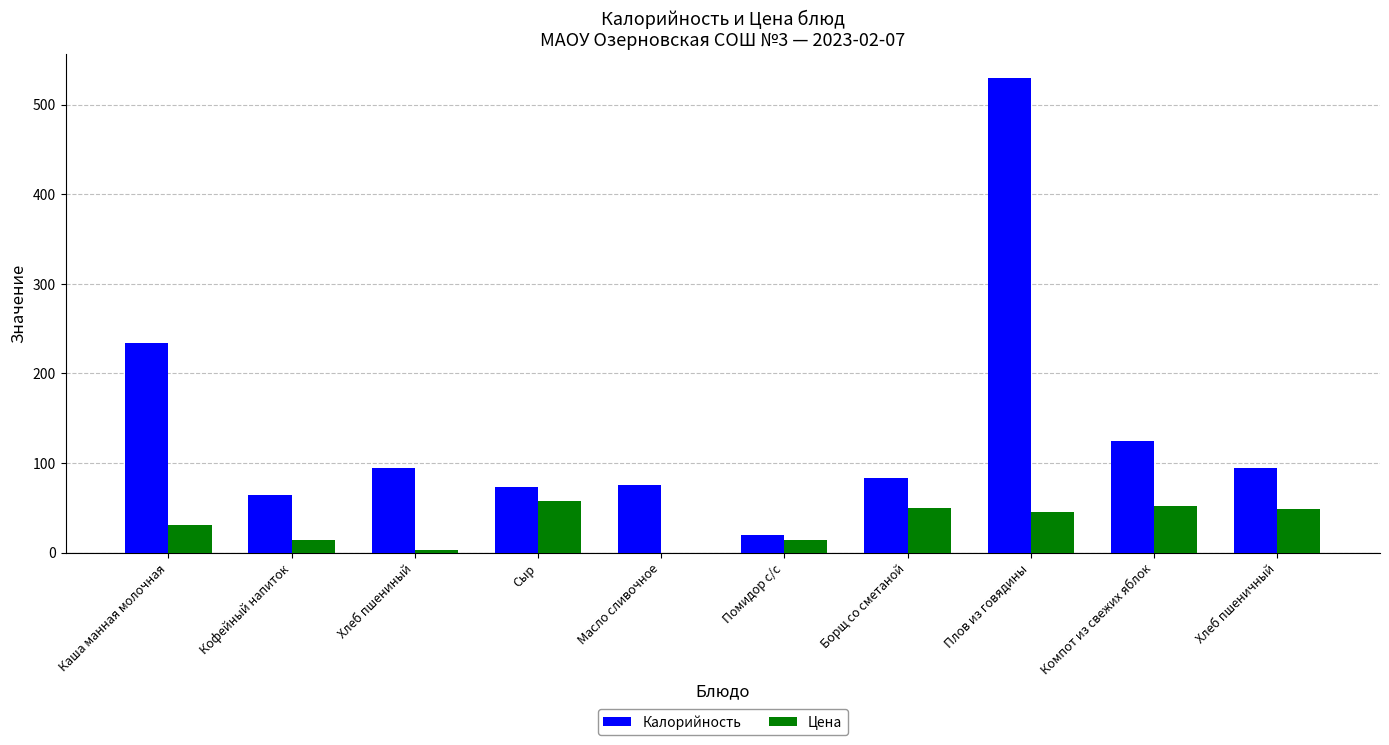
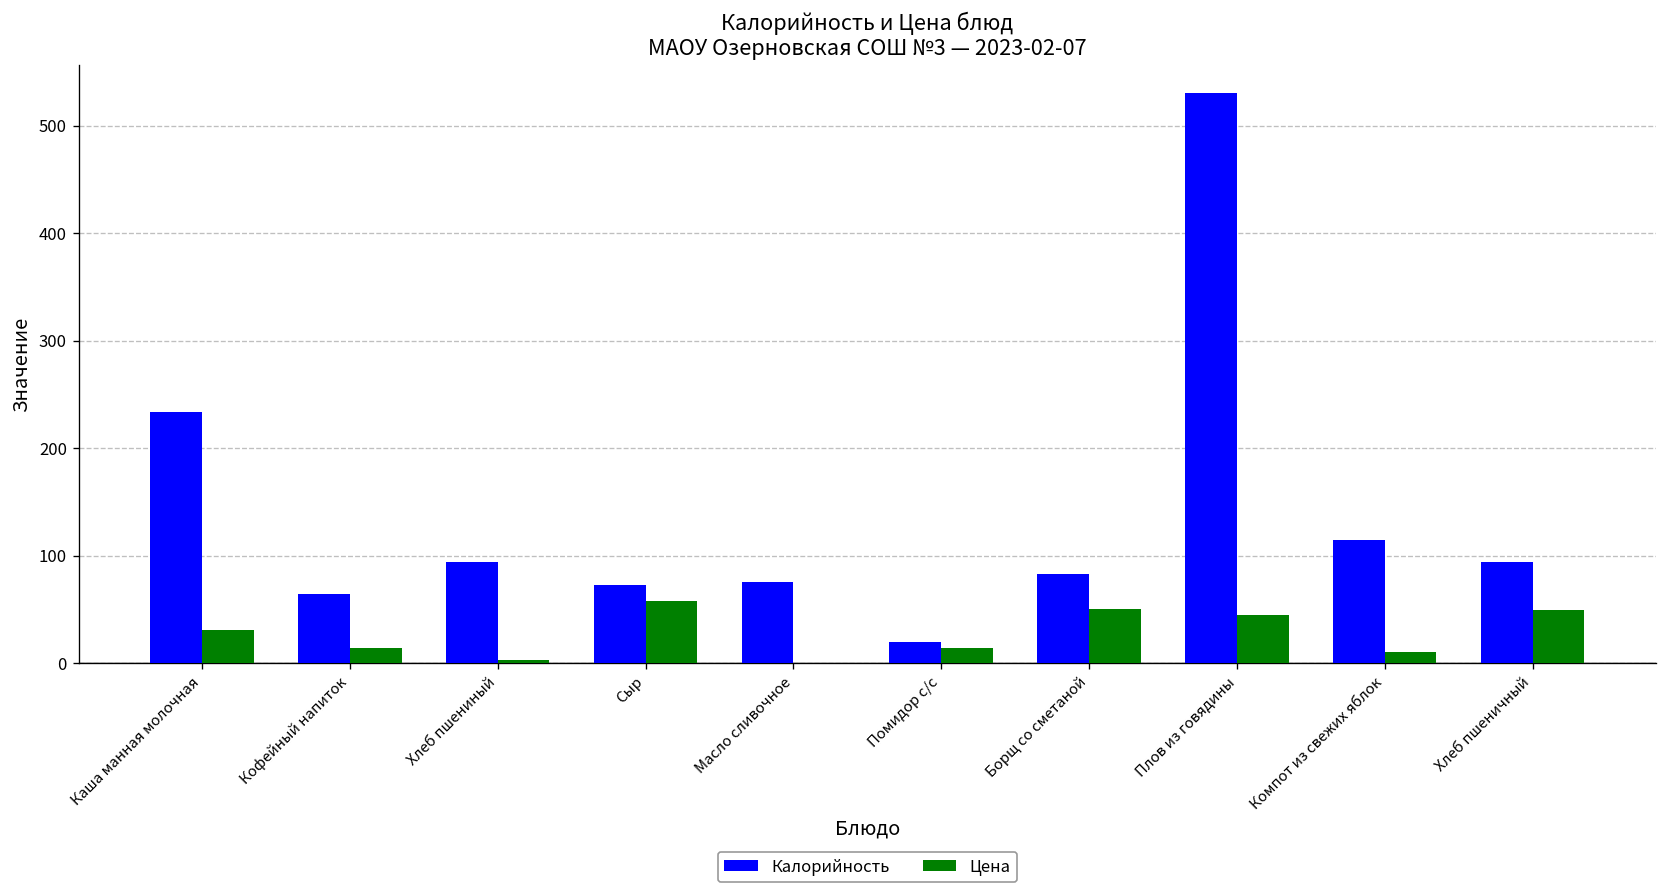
Калорийность, Компот из свежих яблок: 130 -> 110
Цена, Компот из свежих яблок: 50 -> 10
